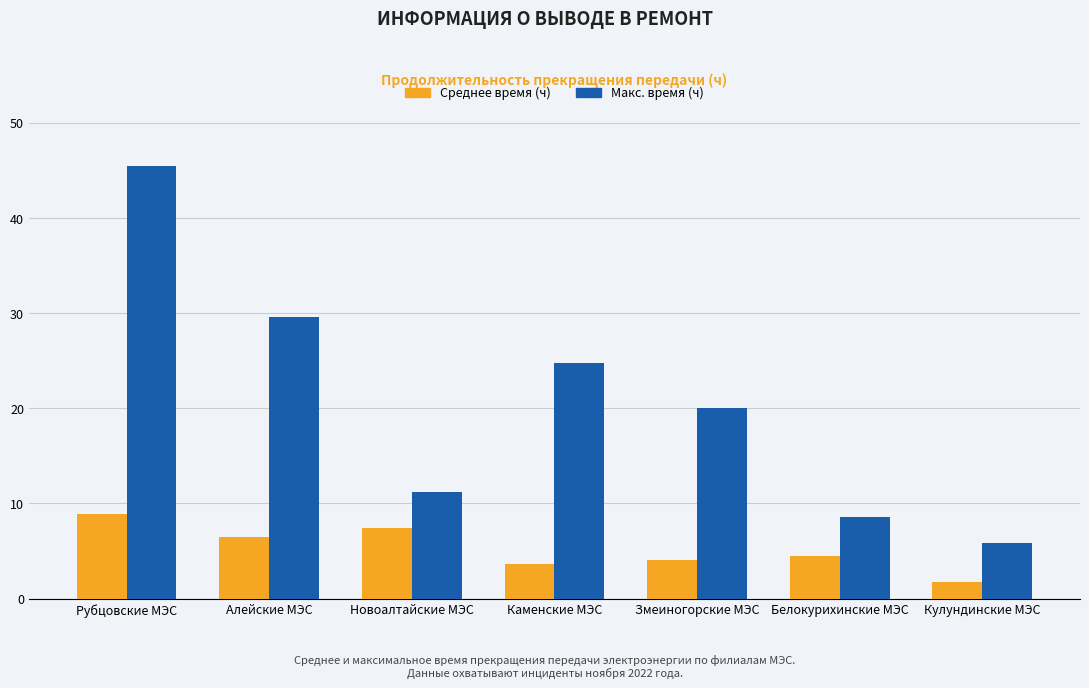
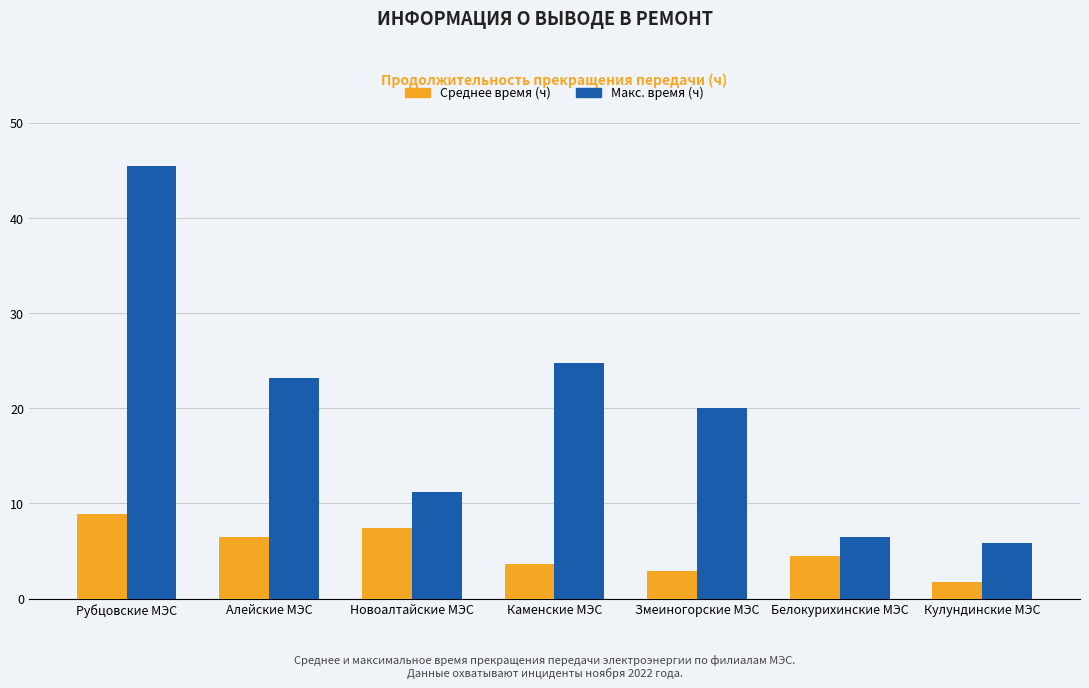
Макс. время (ч), Алейские МЭС: 30 -> 23
Среднее время (ч), Змеиногорские МЭС: 4 -> 3
Макс. время (ч), Белокурихинские МЭС: 9 -> 6
